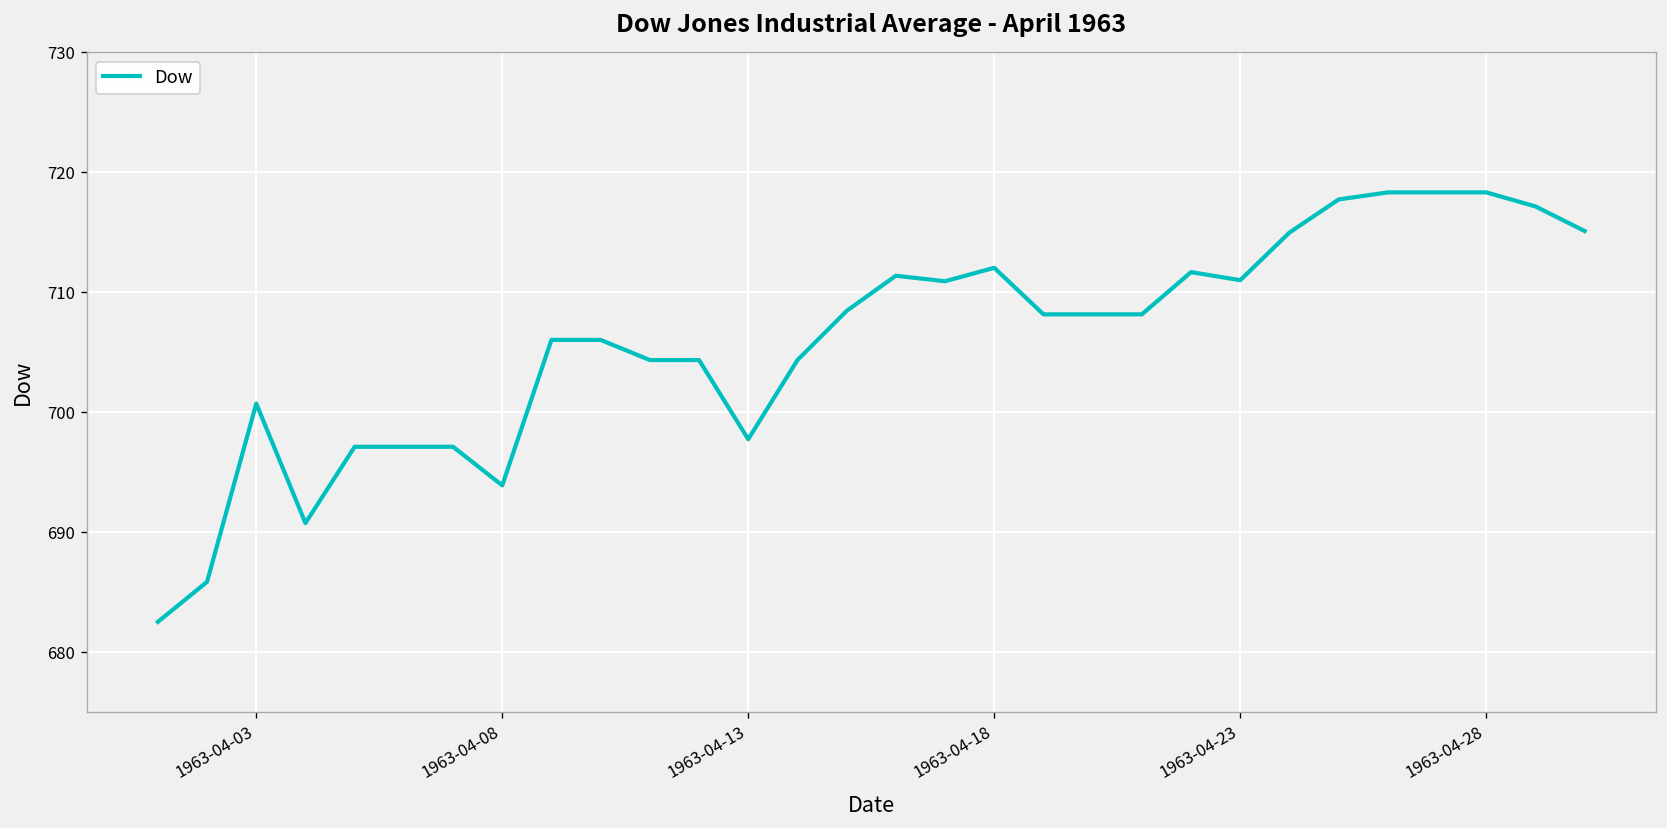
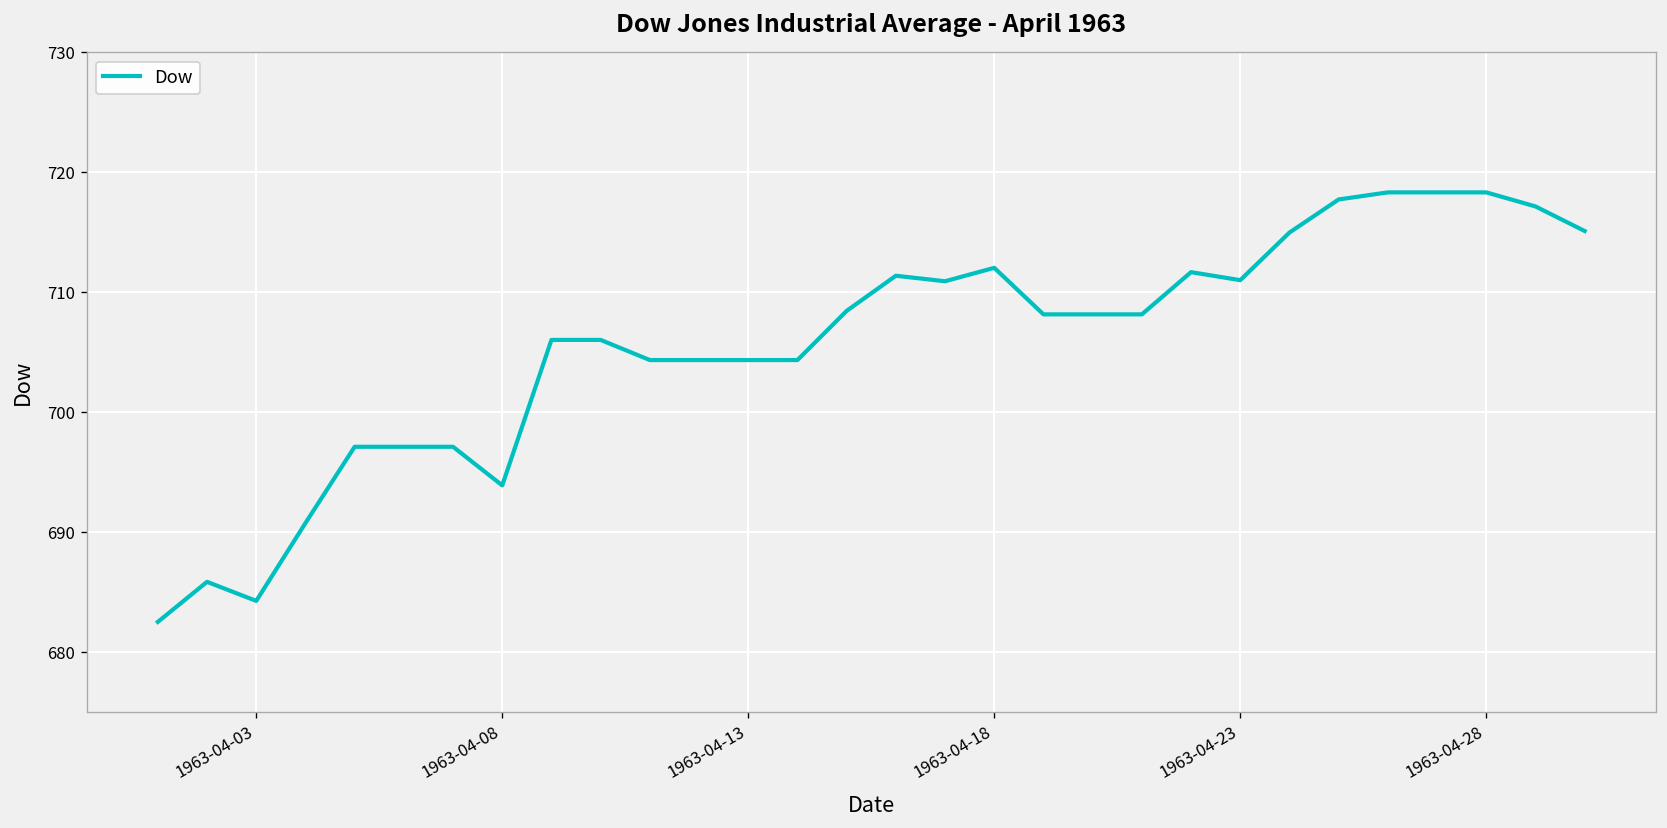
1963-04-03: 701 -> 684
1963-04-13: 698 -> 704
